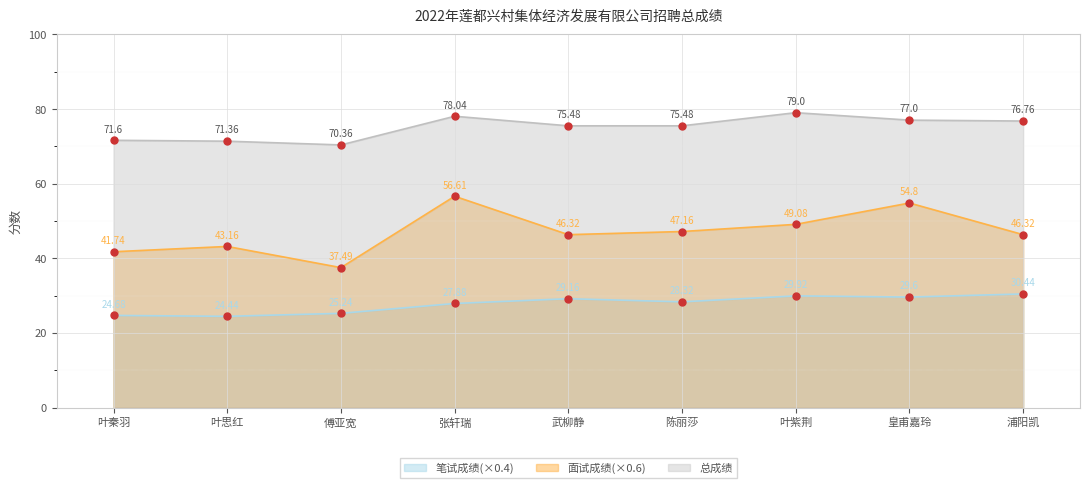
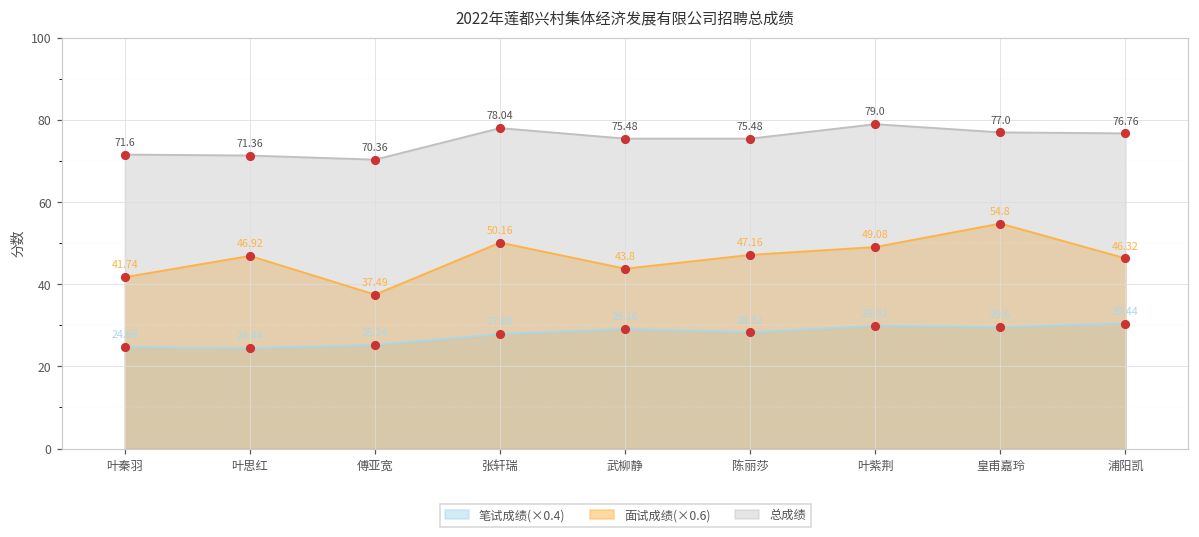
面试成绩(×0.6), 叶思红: 43.16 -> 46.92
面试成绩(×0.6), 张轩瑞: 56.61 -> 50.16
面试成绩(×0.6), 武柳静: 46.32 -> 43.8
